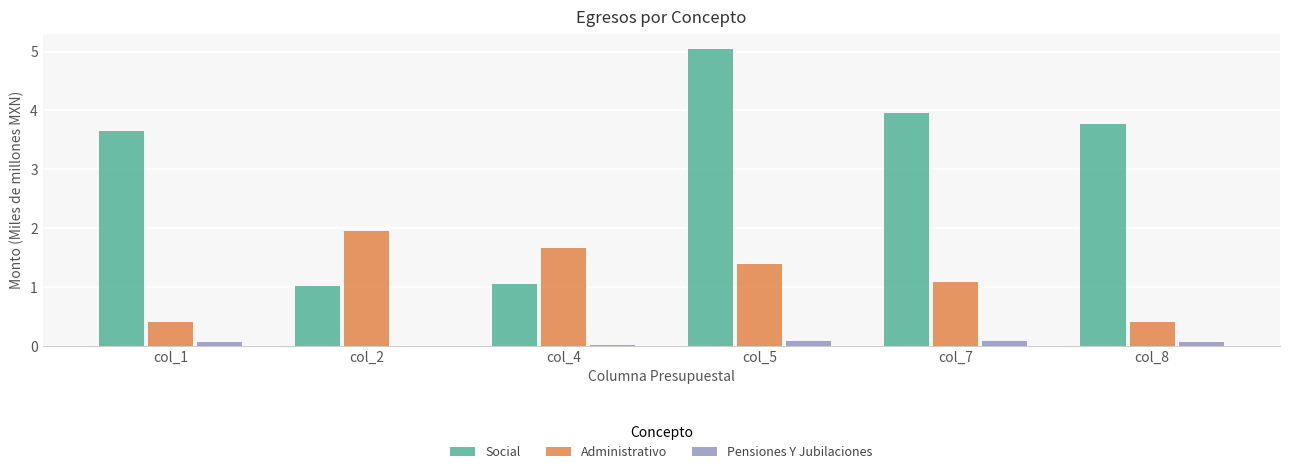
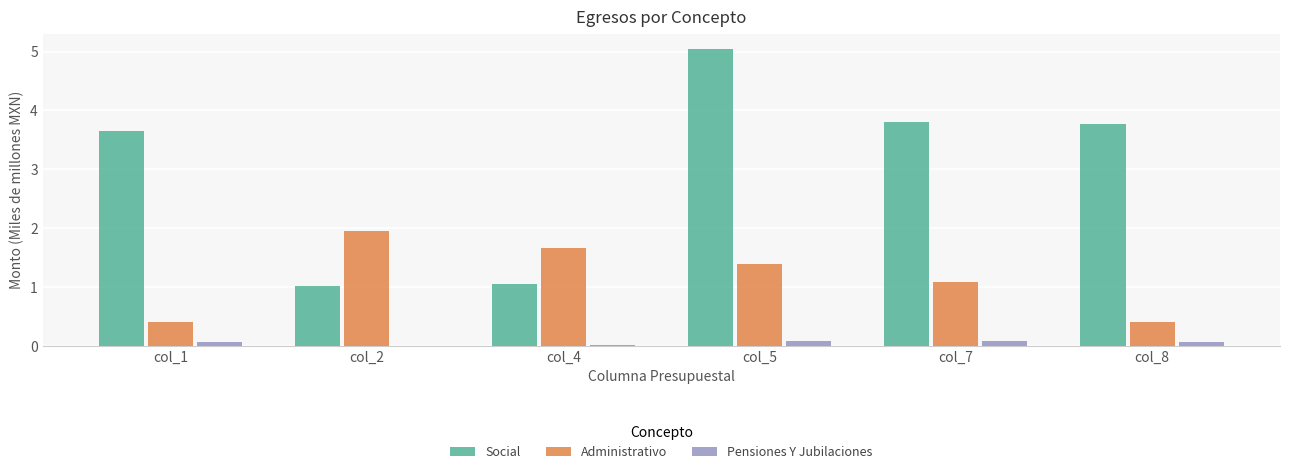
Social, col_7: 4.0 -> 3.8
